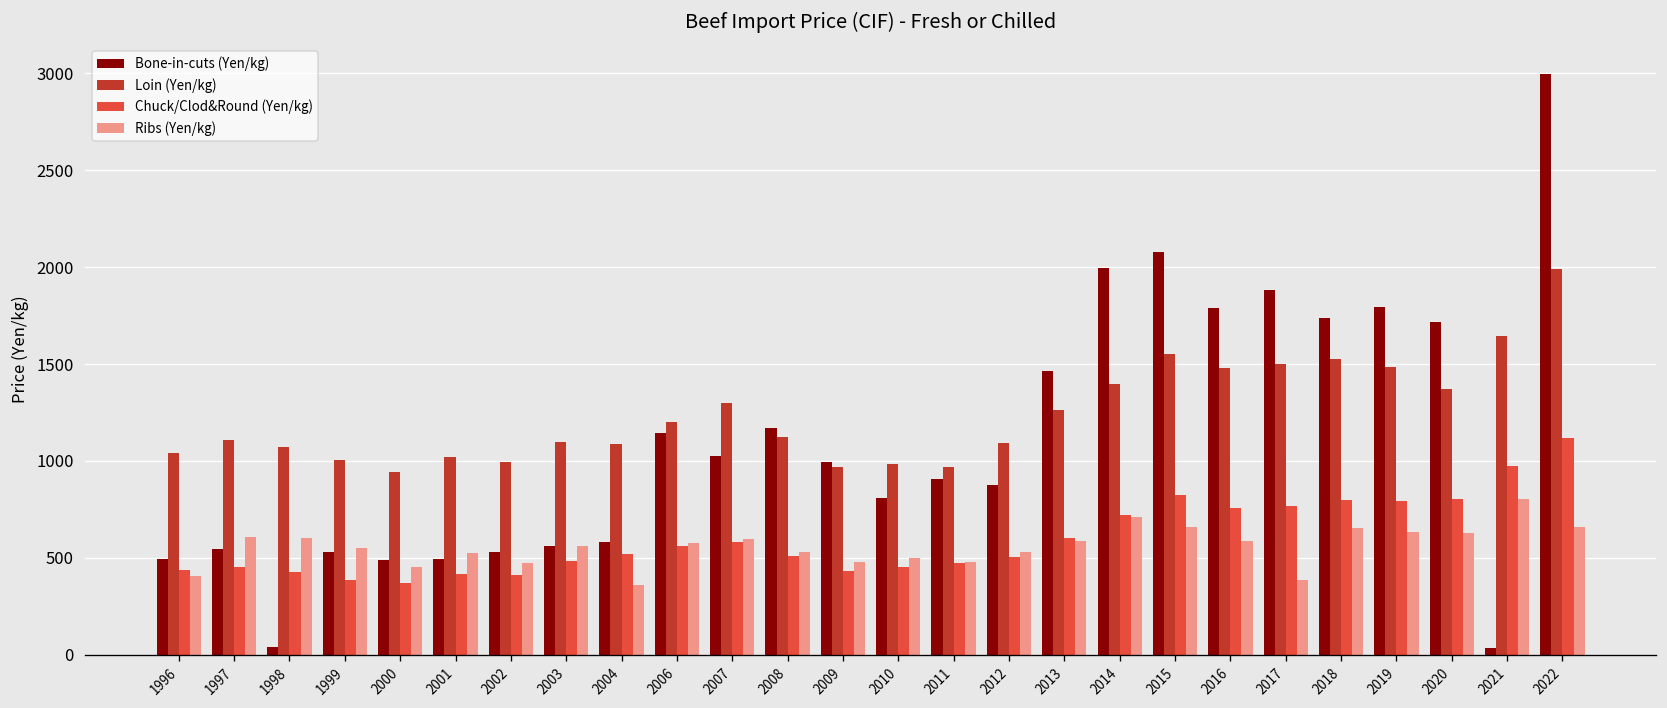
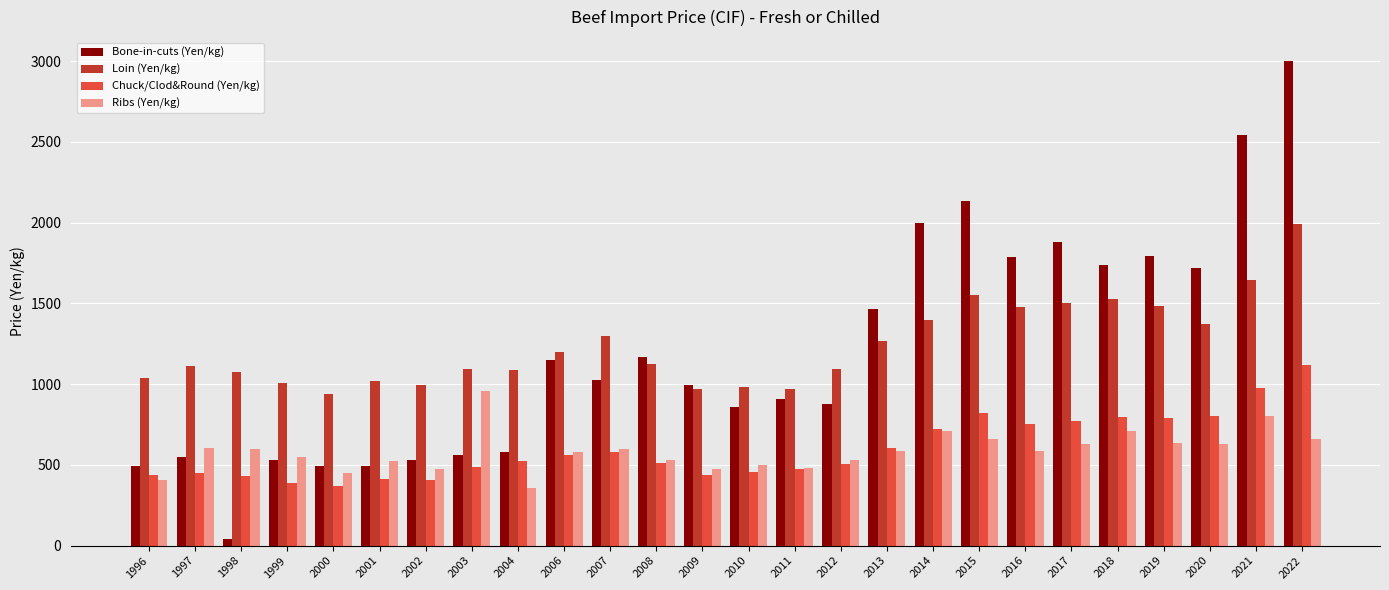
Ribs (Yen/kg), 2003: 560 -> 960
Bone-in-cuts (Yen/kg), 2010: 810 -> 860
Bone-in-cuts (Yen/kg), 2015: 2080 -> 2130
Ribs (Yen/kg), 2017: 390 -> 630
Ribs (Yen/kg), 2018: 650 -> 710
Bone-in-cuts (Yen/kg), 2021: 30 -> 2540
